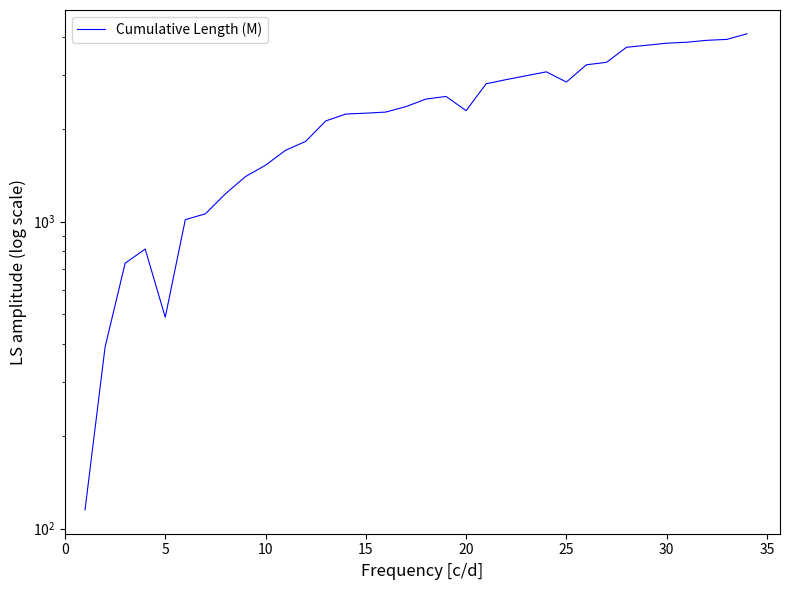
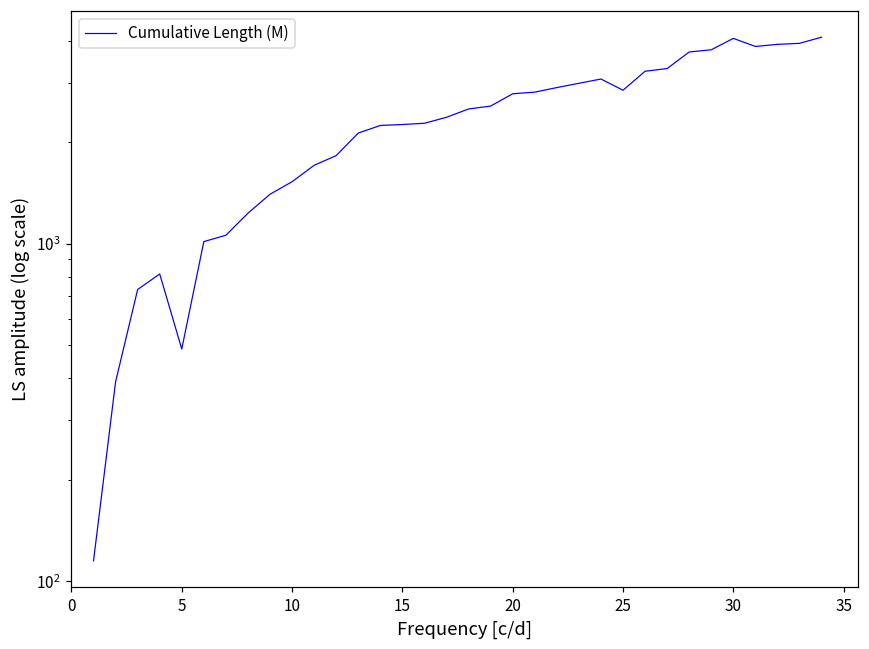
20: 2300 -> 2800
30: 3800 -> 4100
